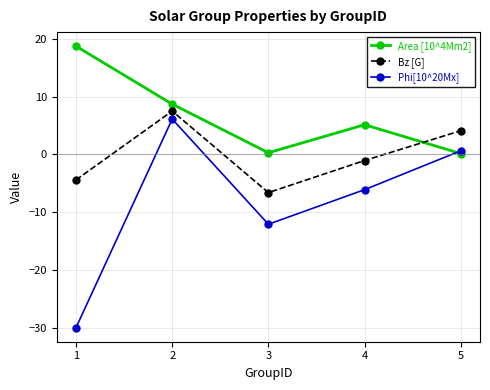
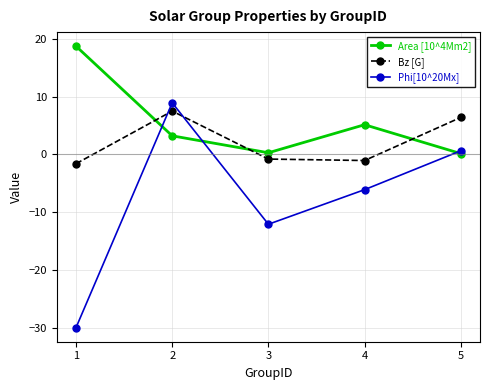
Bz [G], 1: -4 -> -2
Area [10^4Mm2], 2: 9 -> 3
Phi[10^20Mx], 2: 6 -> 9
Bz [G], 3: -7 -> -1
Bz [G], 5: 4 -> 6
